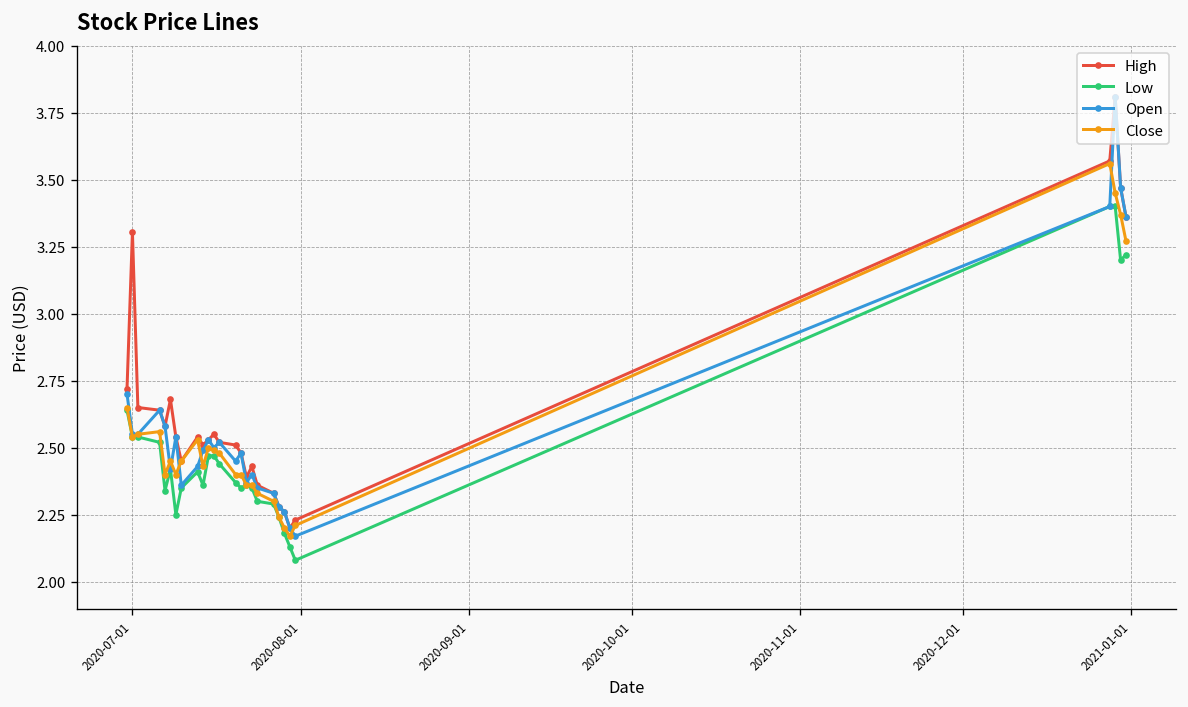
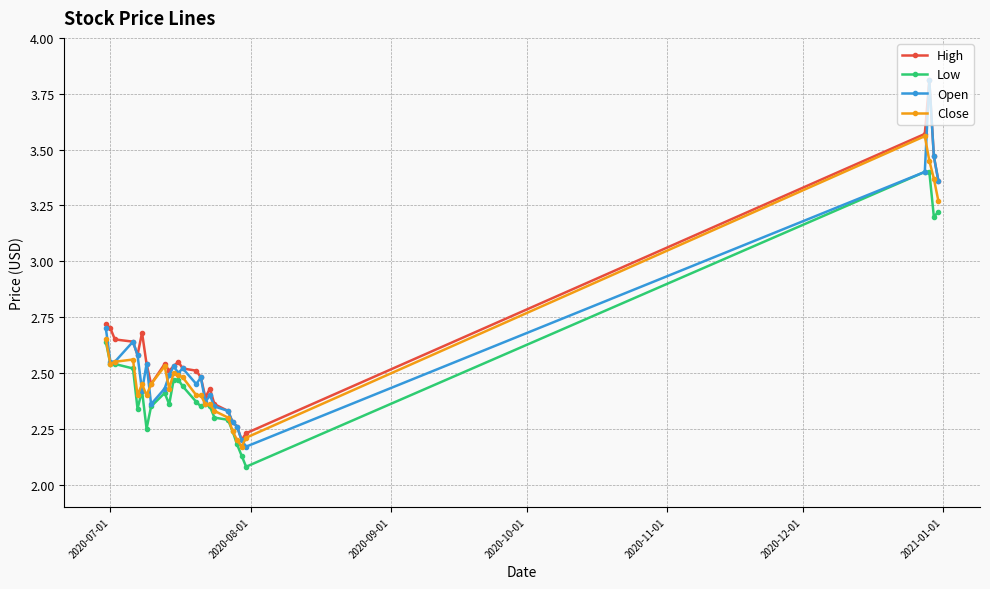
High, 2020-07-01: 3.30 -> 2.70
